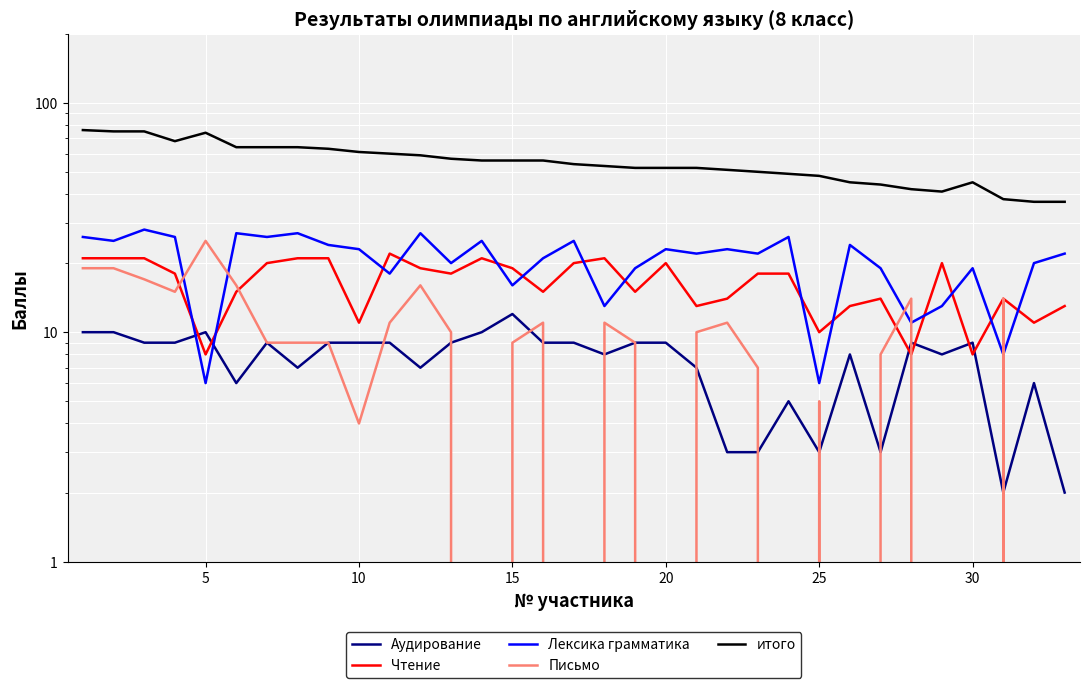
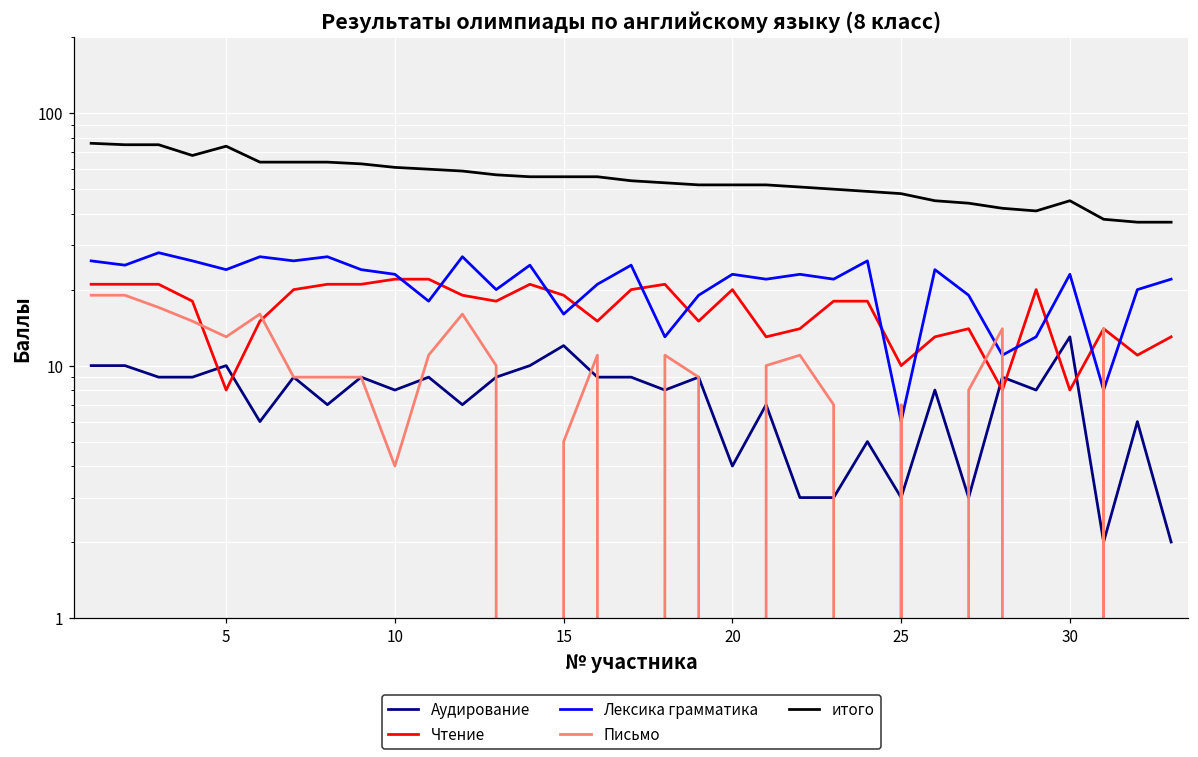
Лексика грамматика, 5: 6 -> 24
Письмо, 5: 25 -> 13
Аудирование, 10: 9 -> 8
Чтение, 10: 11 -> 22
Письмо, 15: 9 -> 5
Аудирование, 20: 9 -> 4
Письмо, 25: 5 -> 7
Аудирование, 30: 9 -> 13
Лексика грамматика, 30: 19 -> 23
